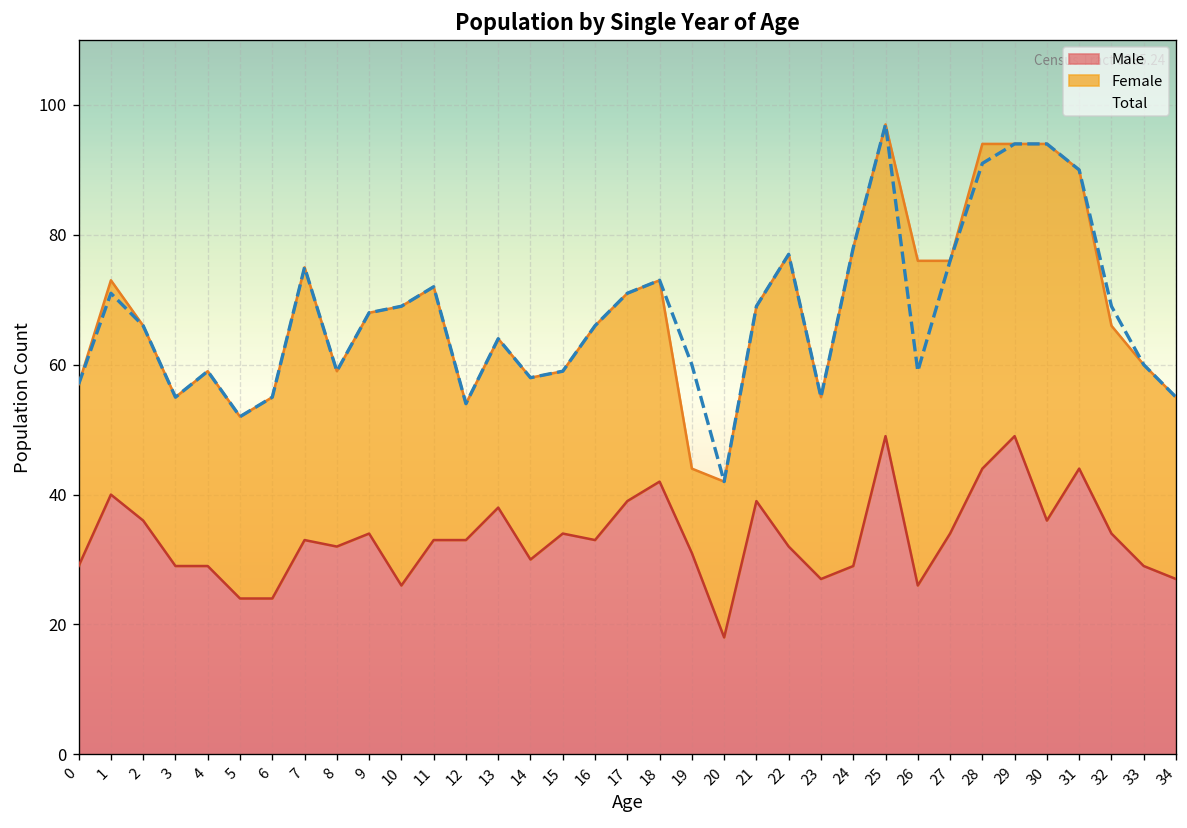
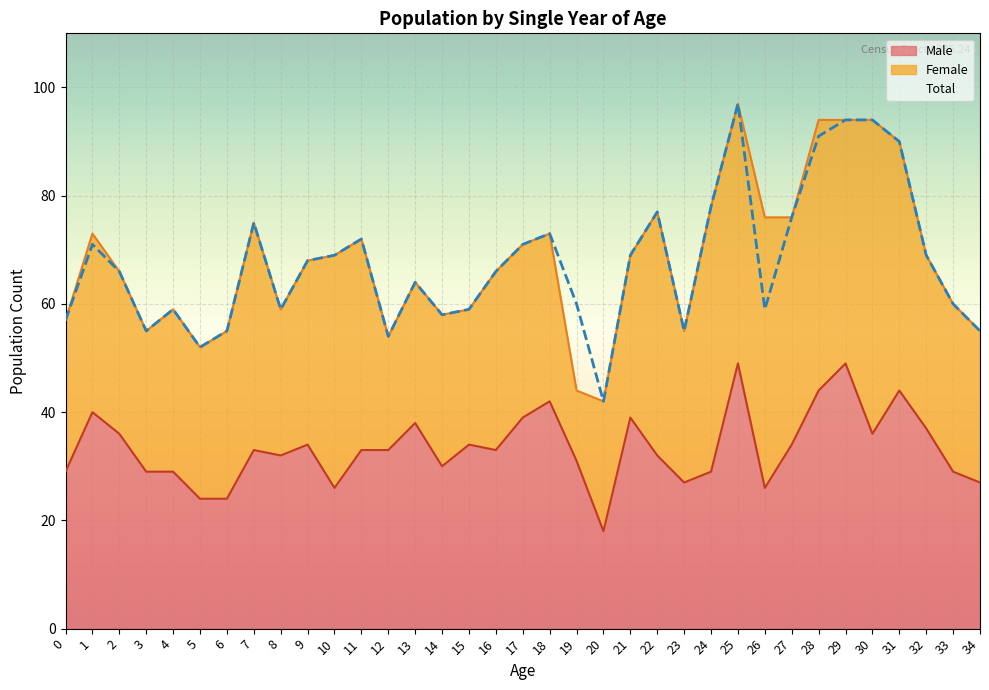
Male, 32: 34 -> 37
